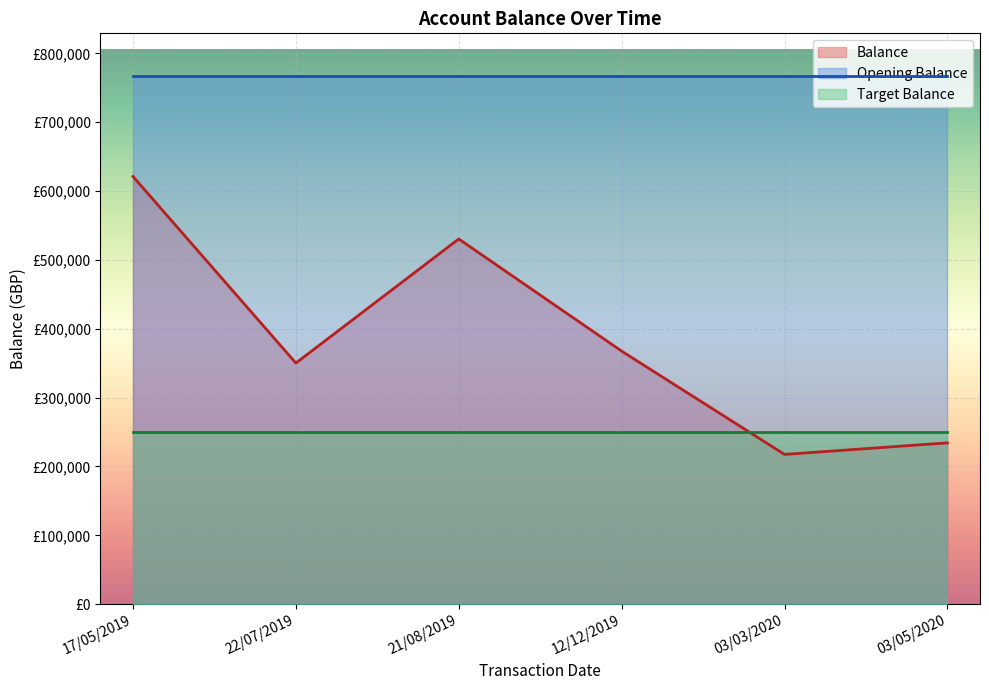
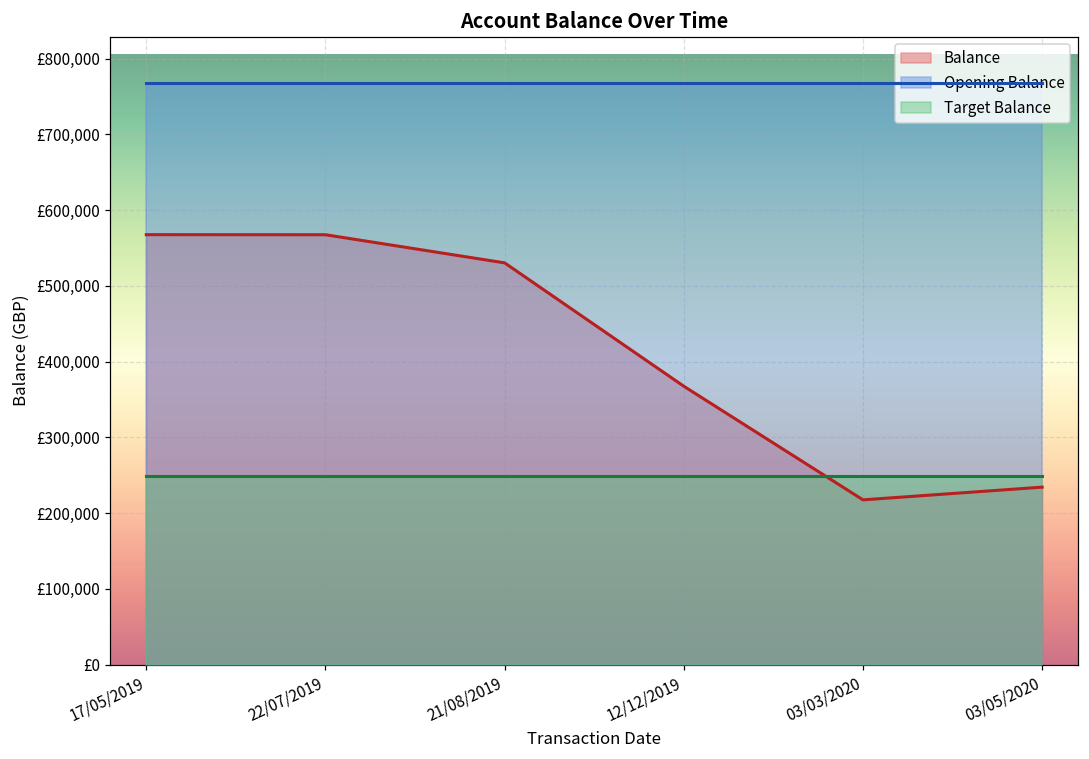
Balance, 17/05/2019: £620,000 -> £570,000
Balance, 22/07/2019: £350,000 -> £570,000
